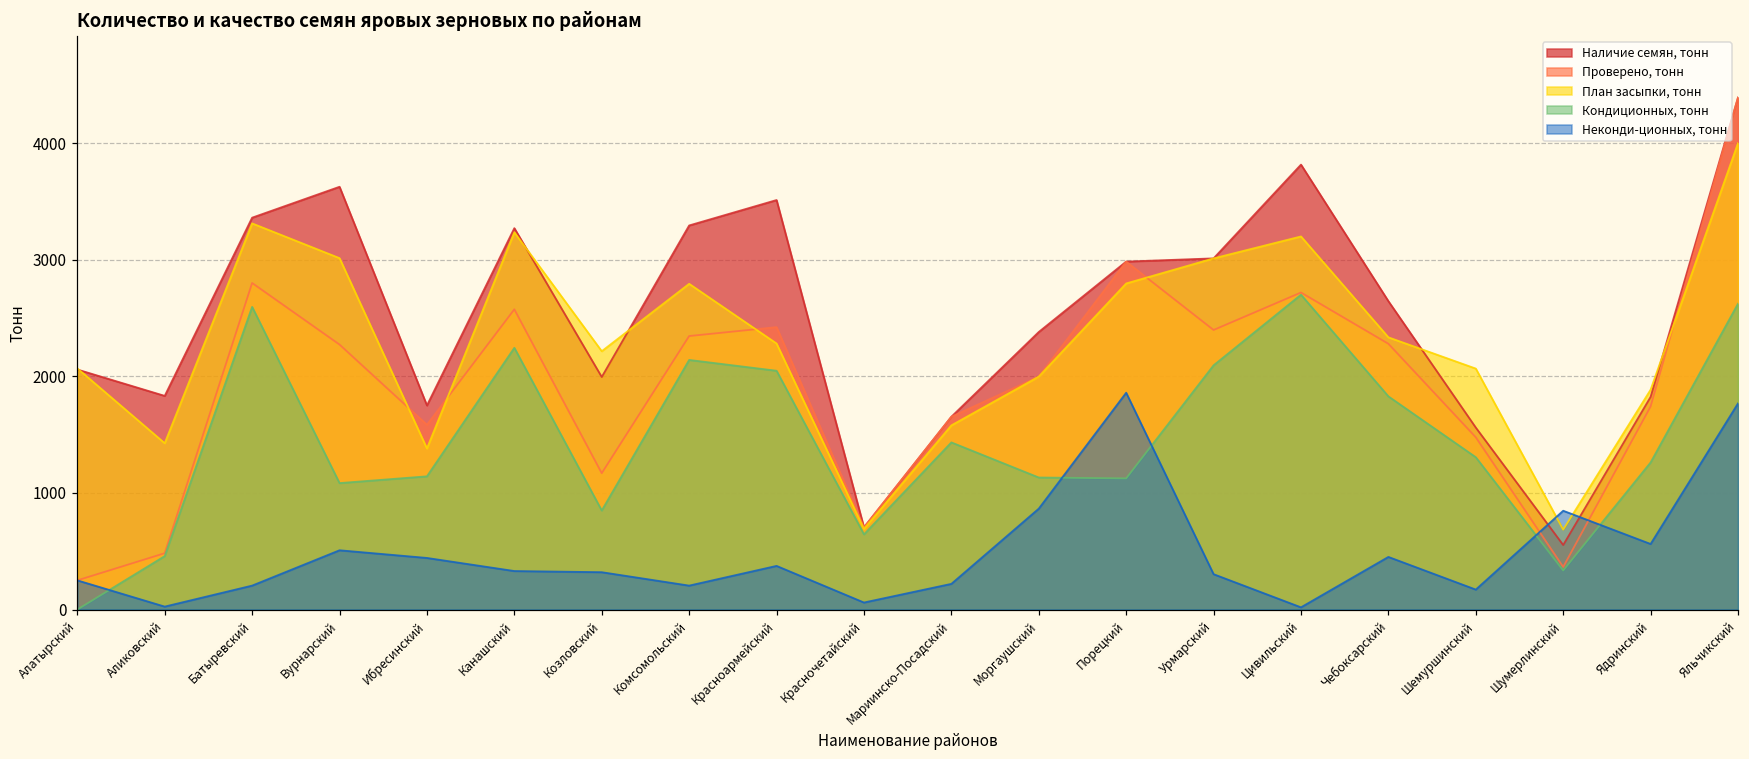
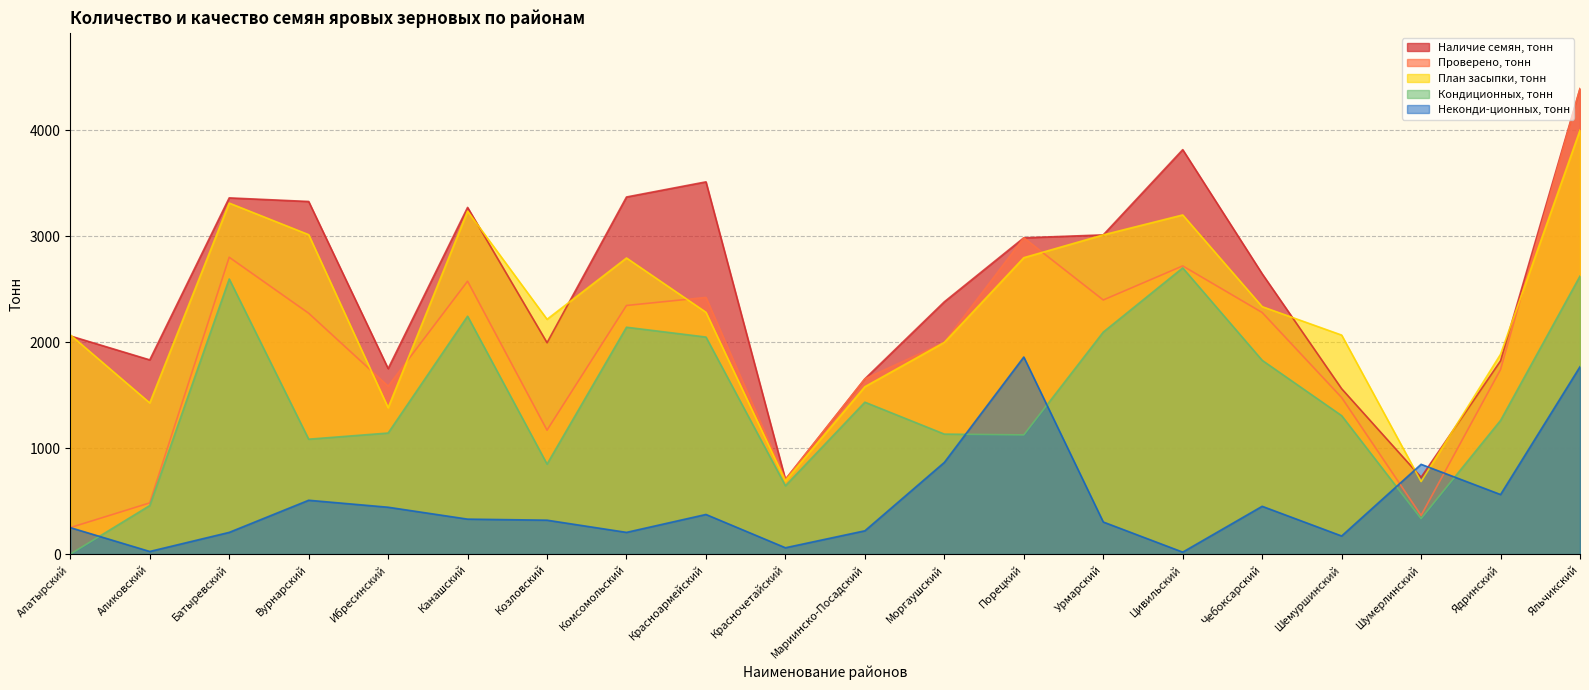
Наличие семян, тонн, Вурнарский: 3630 -> 3330
Наличие семян, тонн, Комсомольский: 3290 -> 3370
Наличие семян, тонн, Шумерлинский: 550 -> 730
